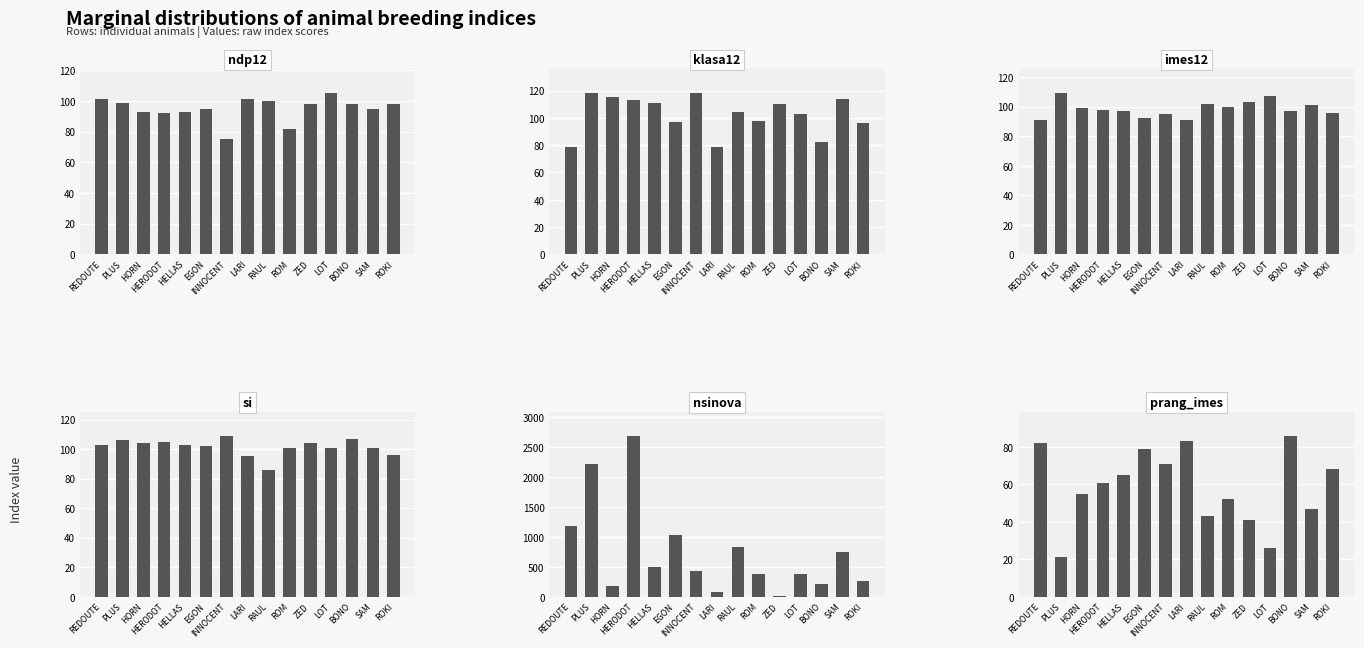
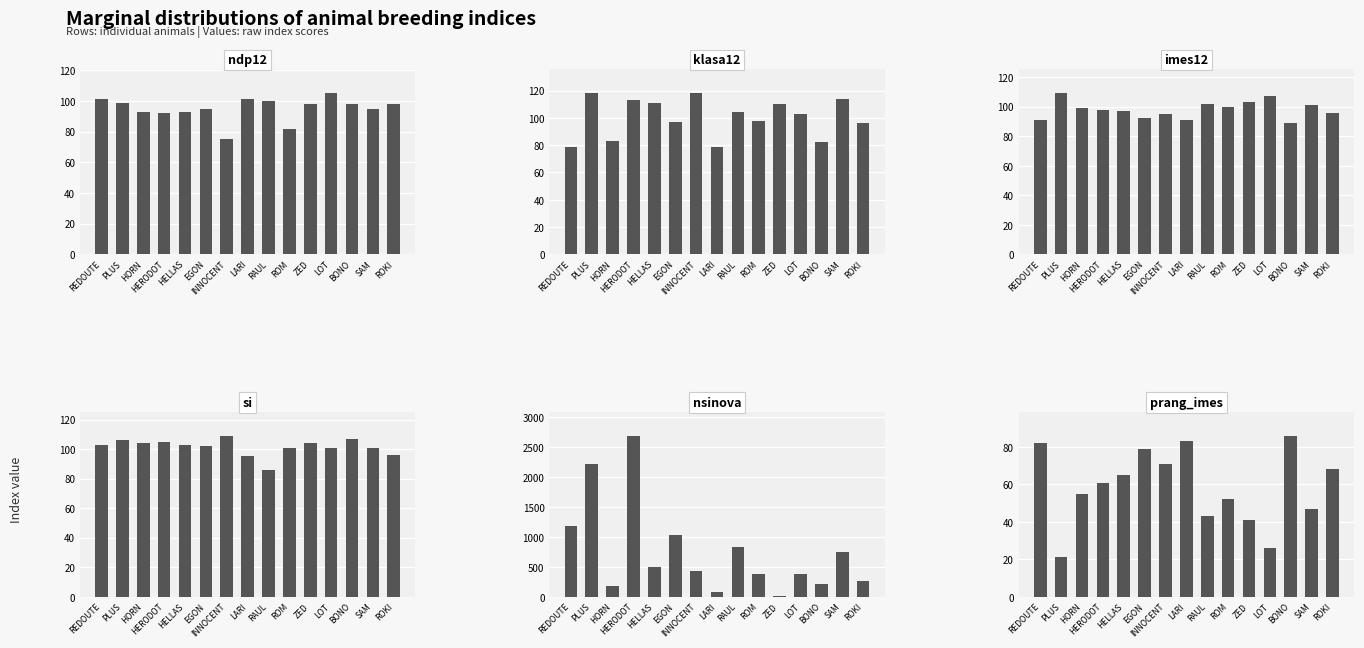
klasa12, HORN: 115 -> 83
imes12, BONO: 97 -> 89
